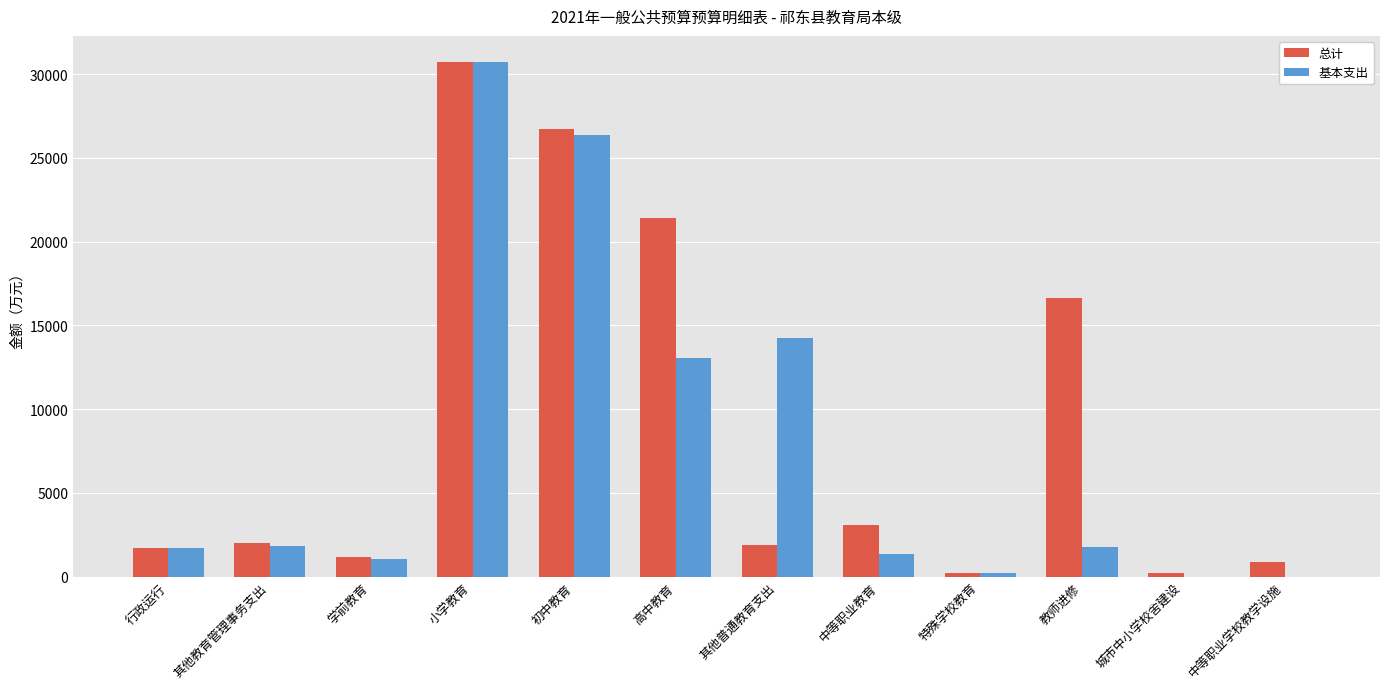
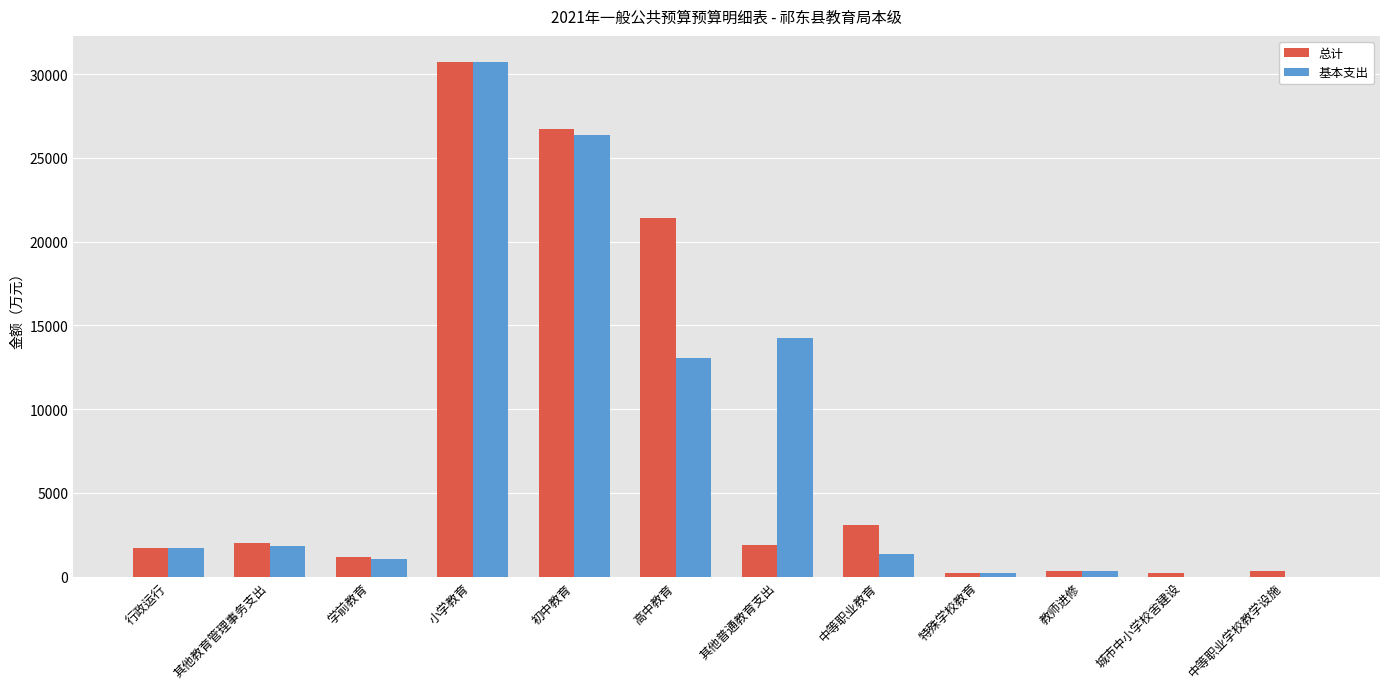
总计, 教师进修: 16600 -> 300
基本支出, 教师进修: 1700 -> 300
总计, 中等职业学校教学设施: 900 -> 300
